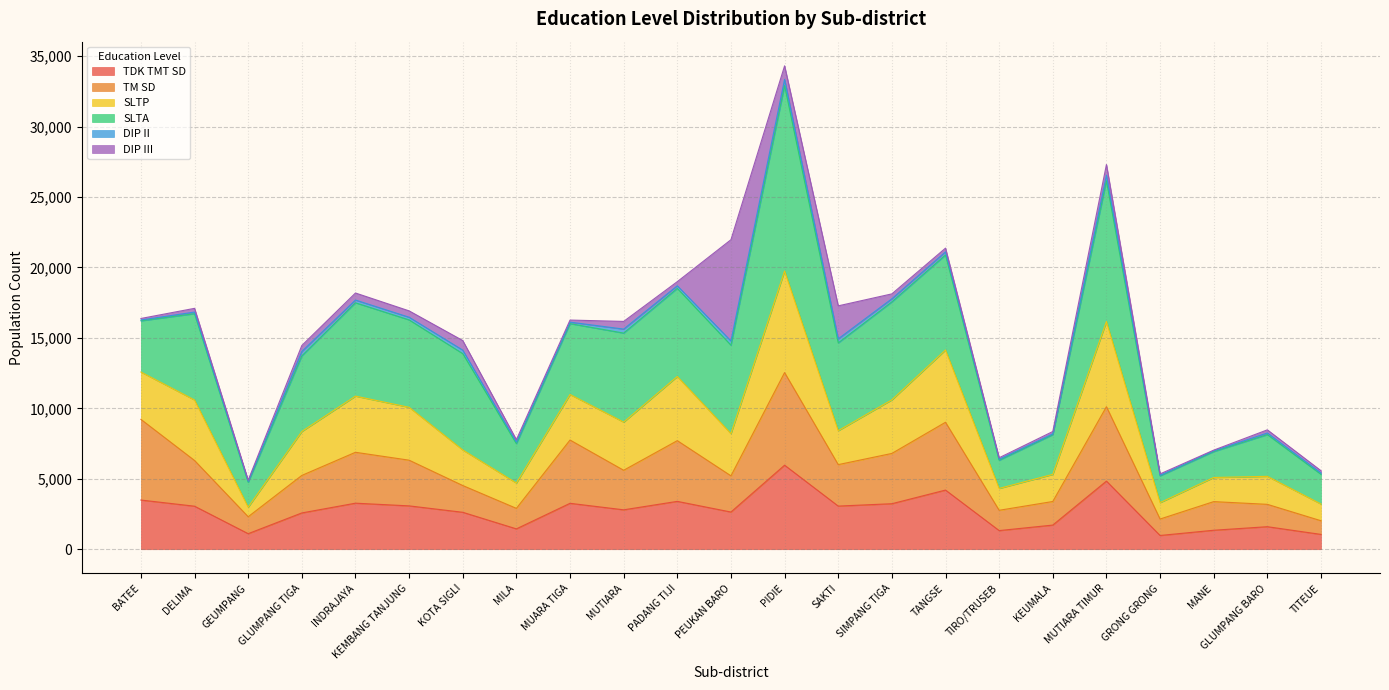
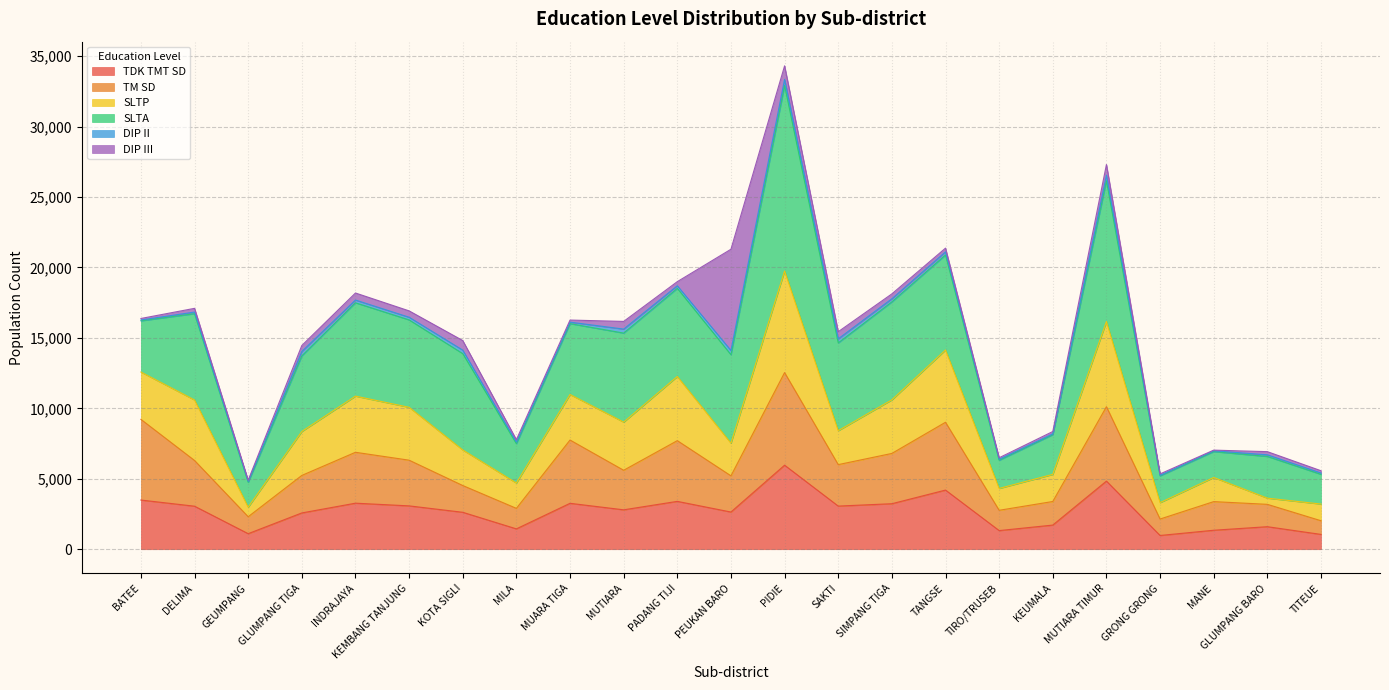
SLTP, PEUKAN BARO: 3,000 -> 2,300
DIP III, SAKTI: 2,300 -> 500
SLTP, GLUMPANG BARO: 2,000 -> 400
